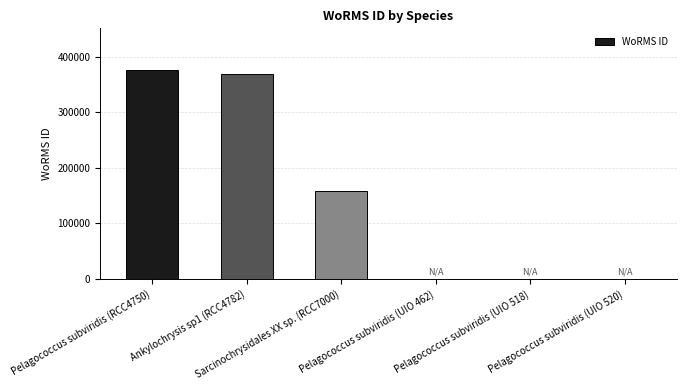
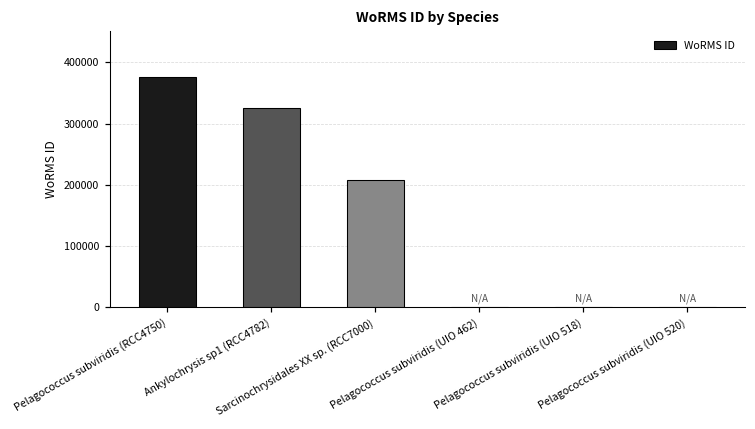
Ankylochrysis sp1 (RCC4782): 370000 -> 330000
Sarcinochrysidales XX sp. (RCC7000): 160000 -> 210000
